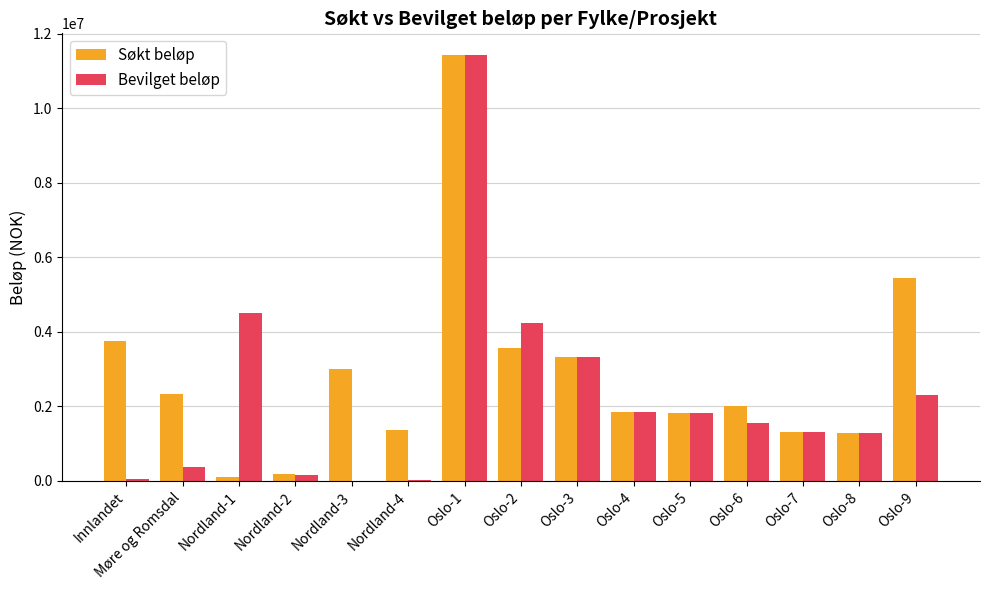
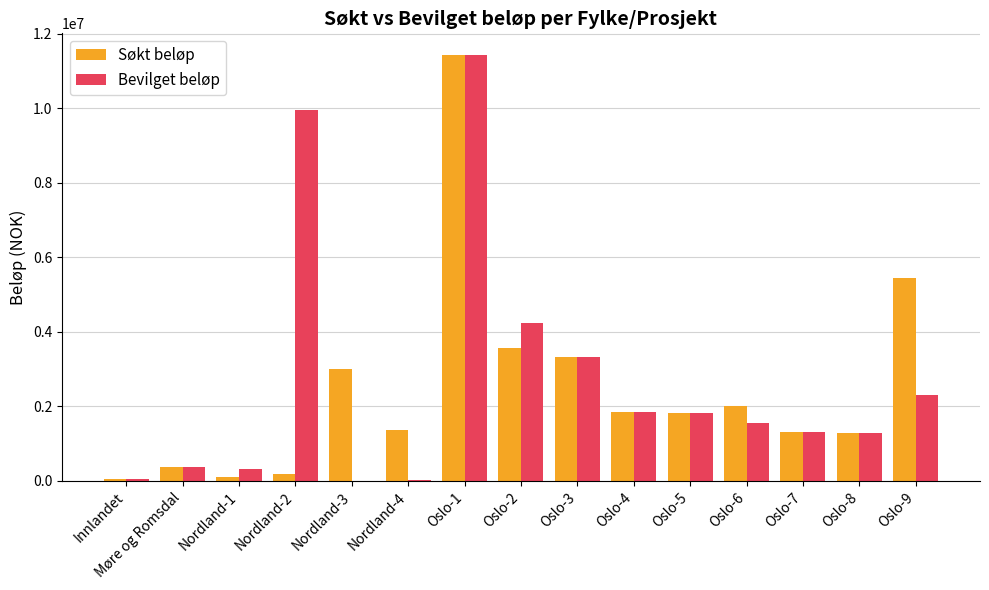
Søkt beløp, Innlandet: 3700000 -> 100000
Søkt beløp, Møre og Romsdal: 2300000 -> 400000
Bevilget beløp, Nordland-1: 4500000 -> 300000
Bevilget beløp, Nordland-2: 100000 -> 10000000
